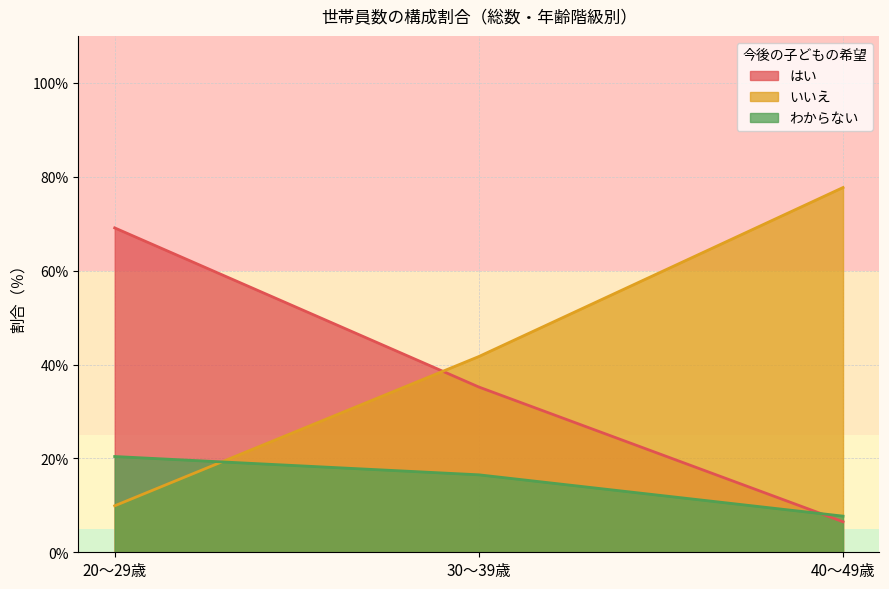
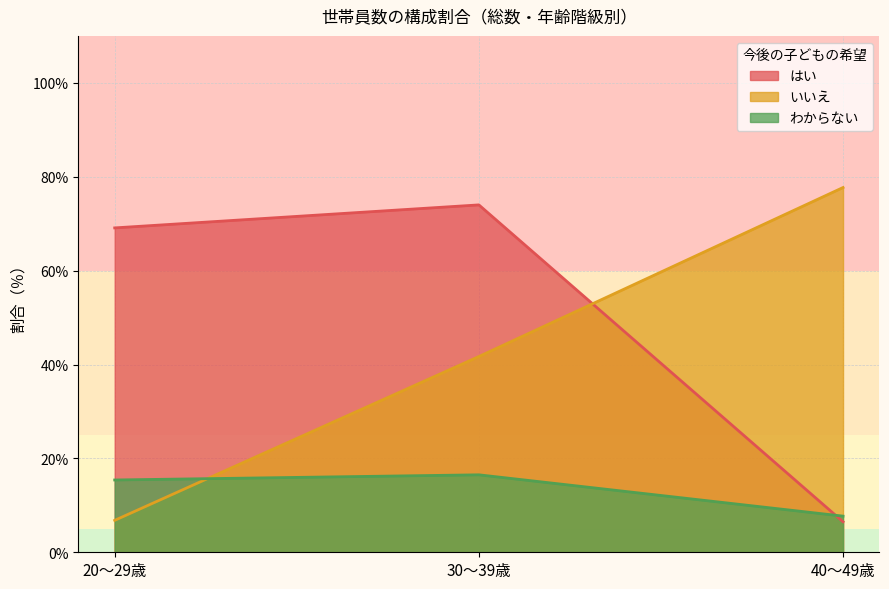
いいえ, 20～29歳: 10% -> 7%
わからない, 20～29歳: 20% -> 15%
はい, 30～39歳: 35% -> 74%
